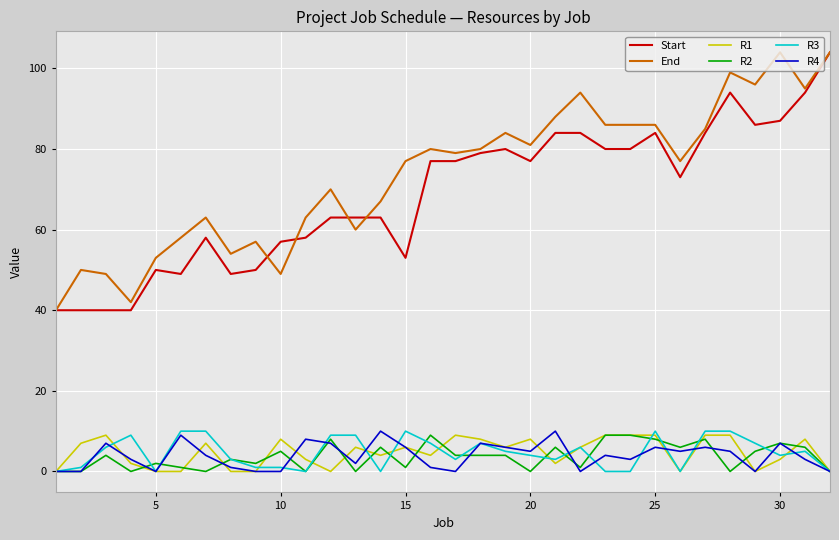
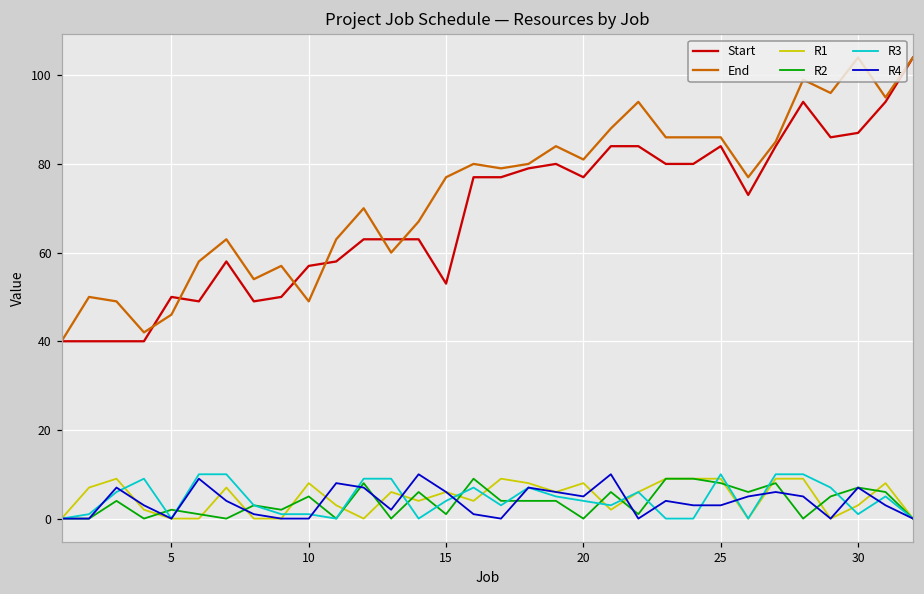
End, 5: 53 -> 46
R3, 15: 10 -> 4
R4, 25: 6 -> 3
R3, 30: 4 -> 1
